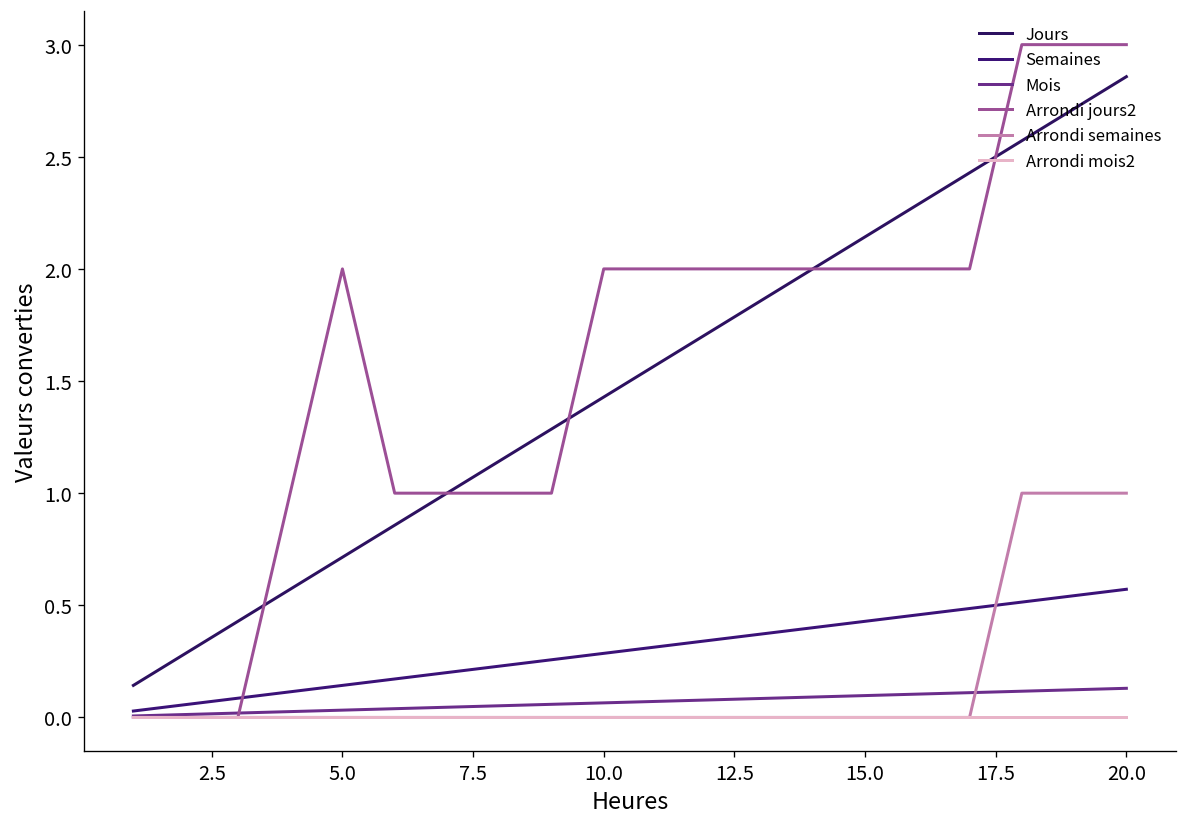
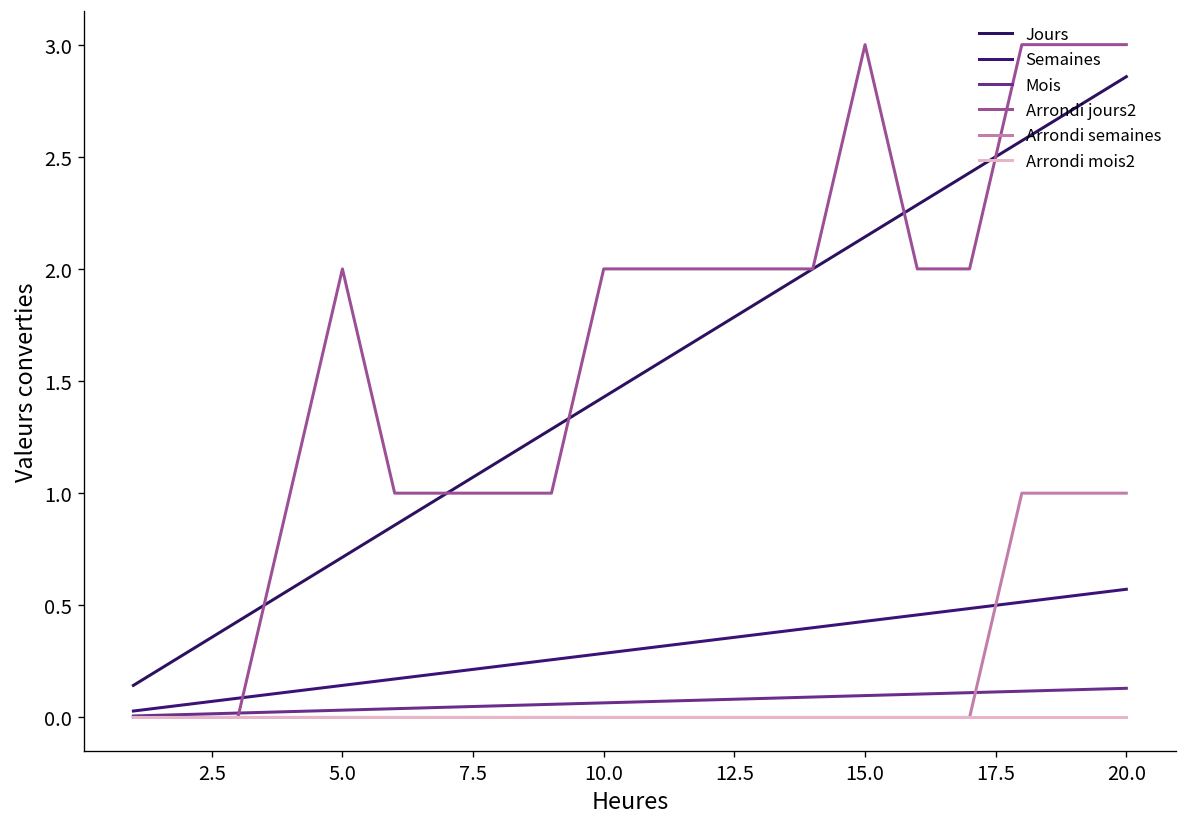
Arrondi jours2, 15.0: 2 -> 3
